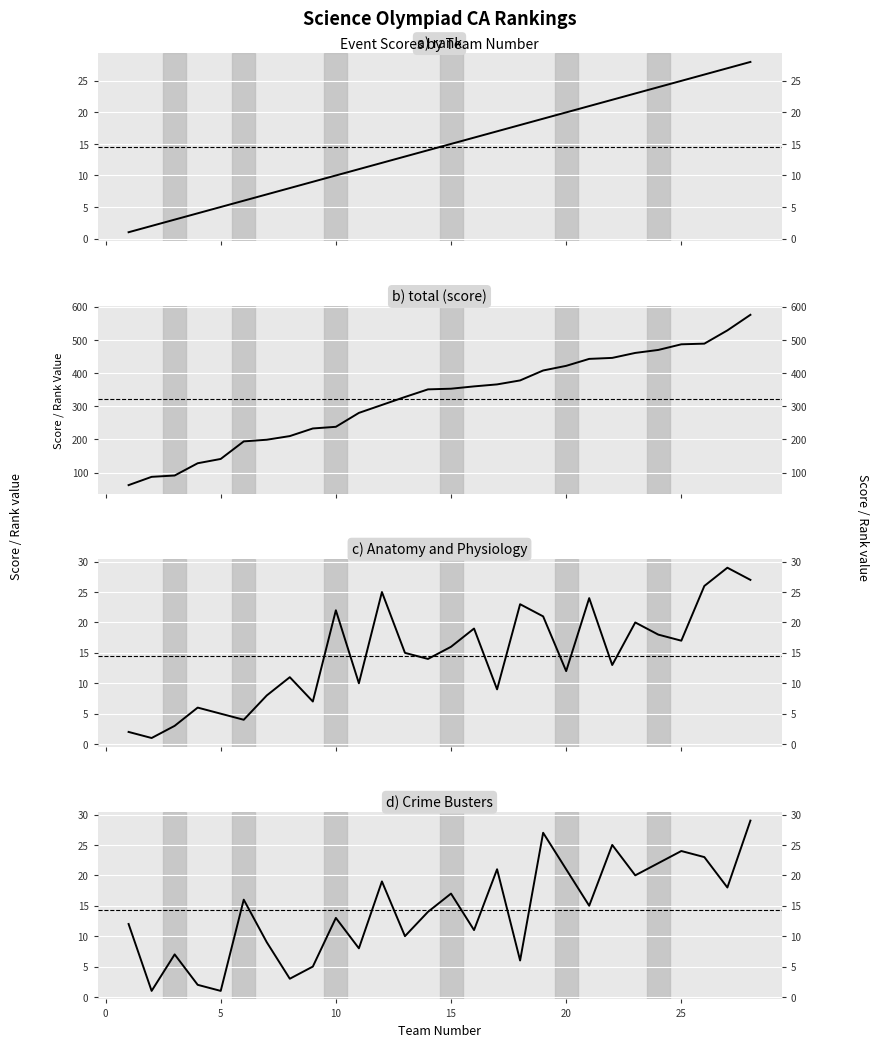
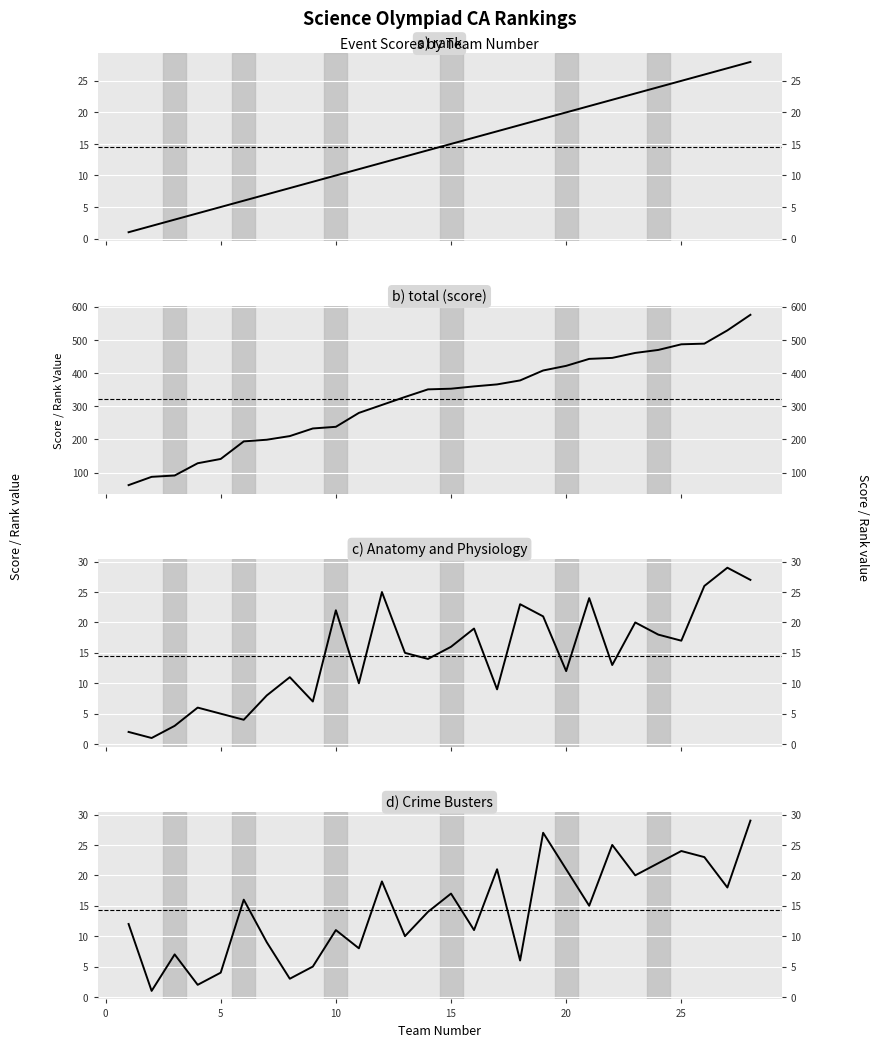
d) Crime Busters, 5: 1 -> 4
d) Crime Busters, 10: 13 -> 11
